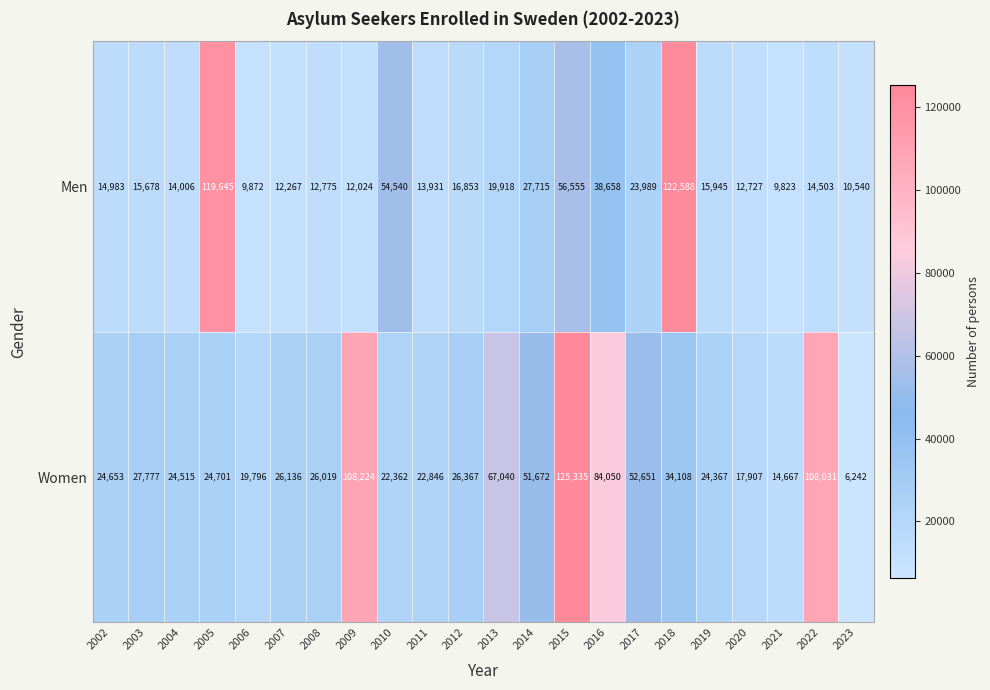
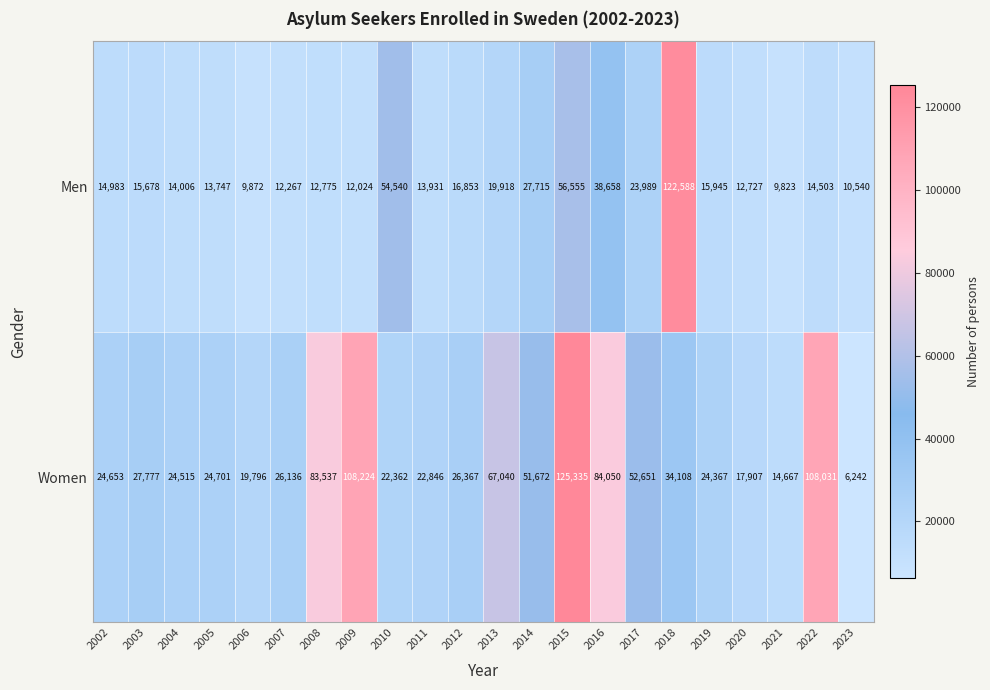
Men, 2005: 119,645 -> 13,747
Women, 2008: 26,019 -> 83,537
